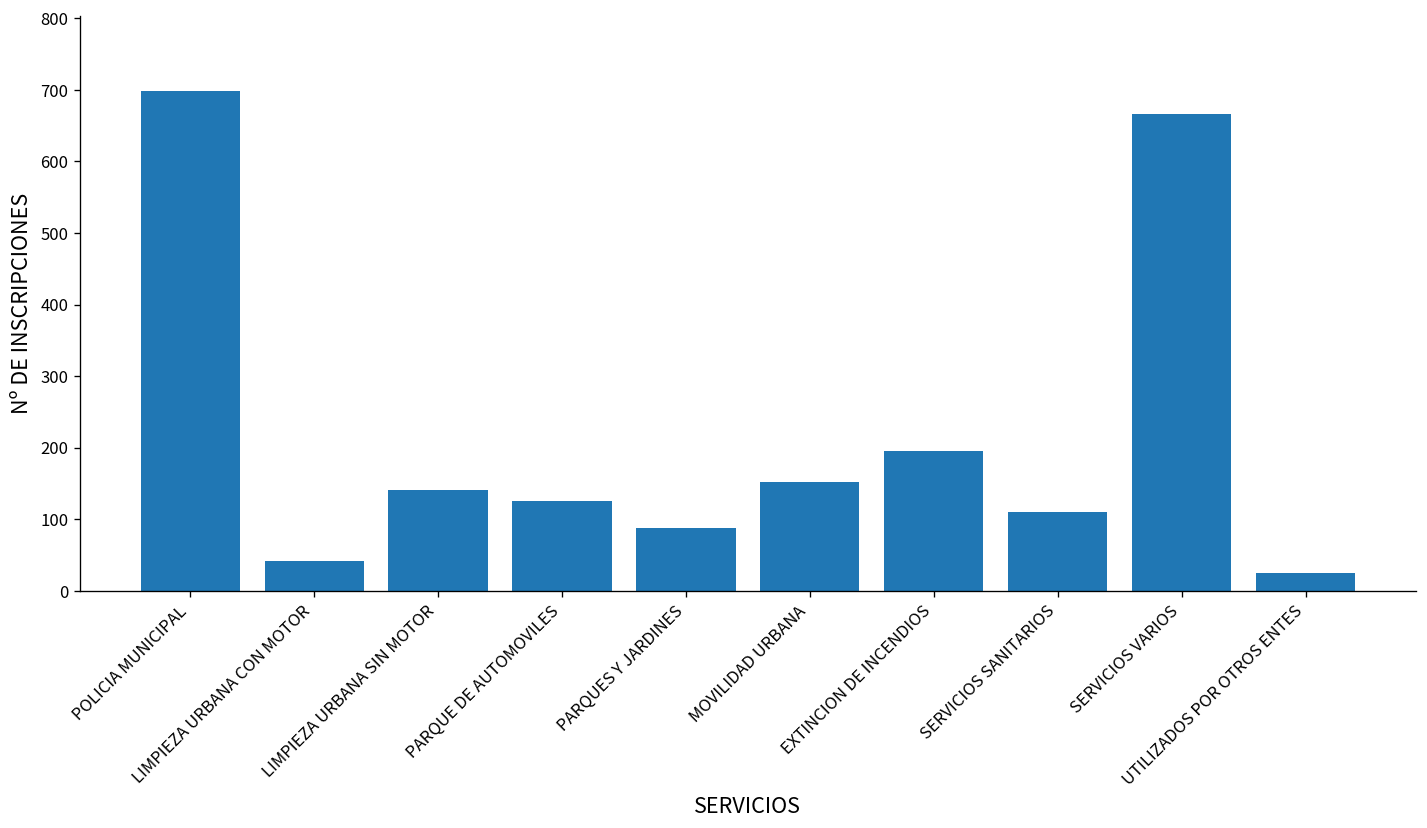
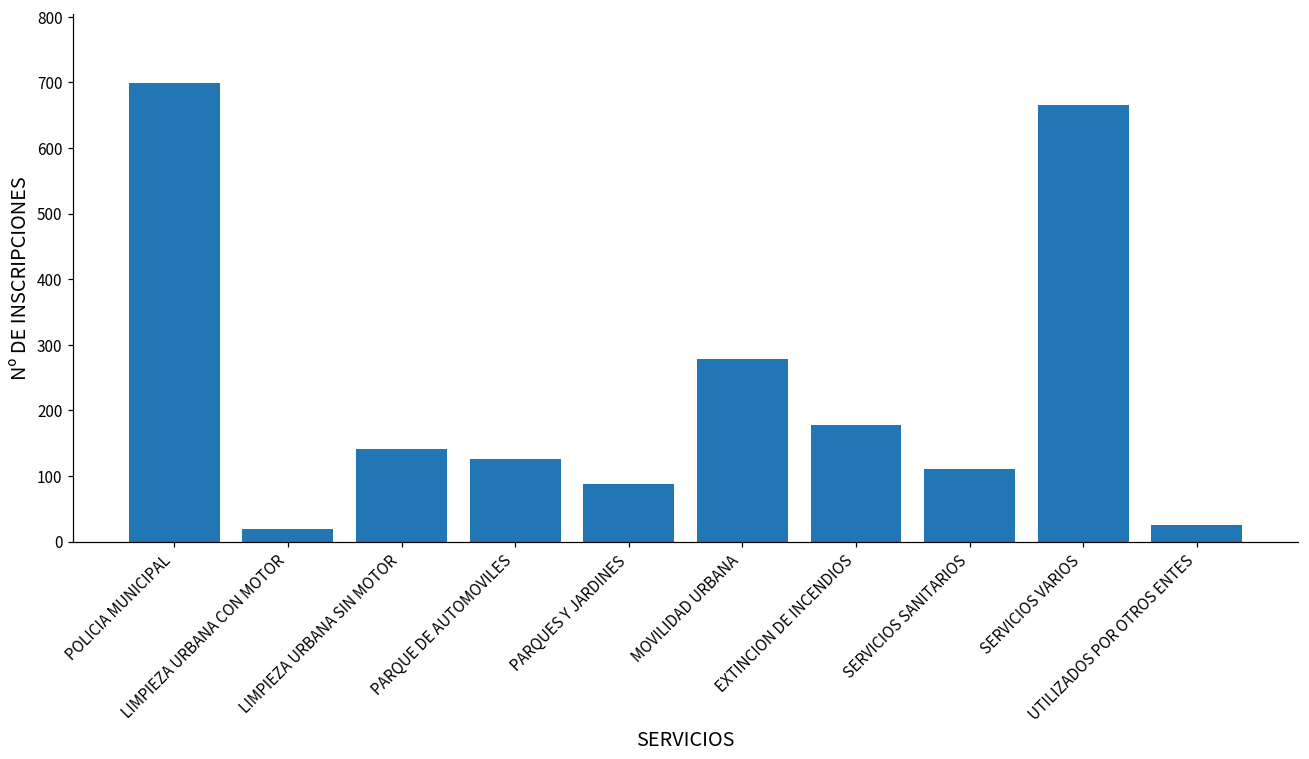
LIMPIEZA URBANA CON MOTOR: 40 -> 20
MOVILIDAD URBANA: 150 -> 280
EXTINCION DE INCENDIOS: 200 -> 180
